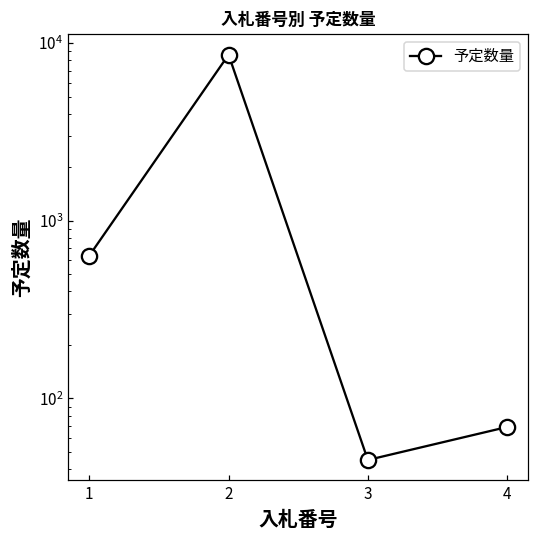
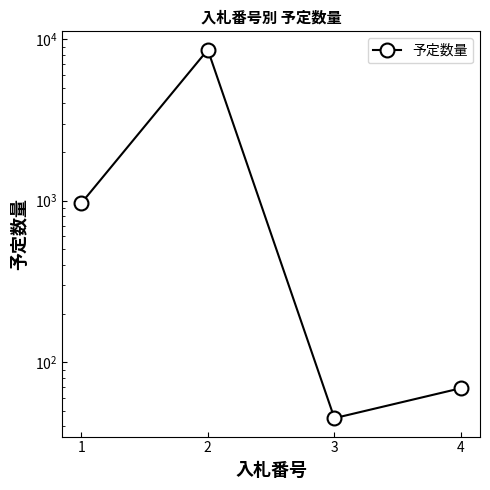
1: 640 -> 1000
